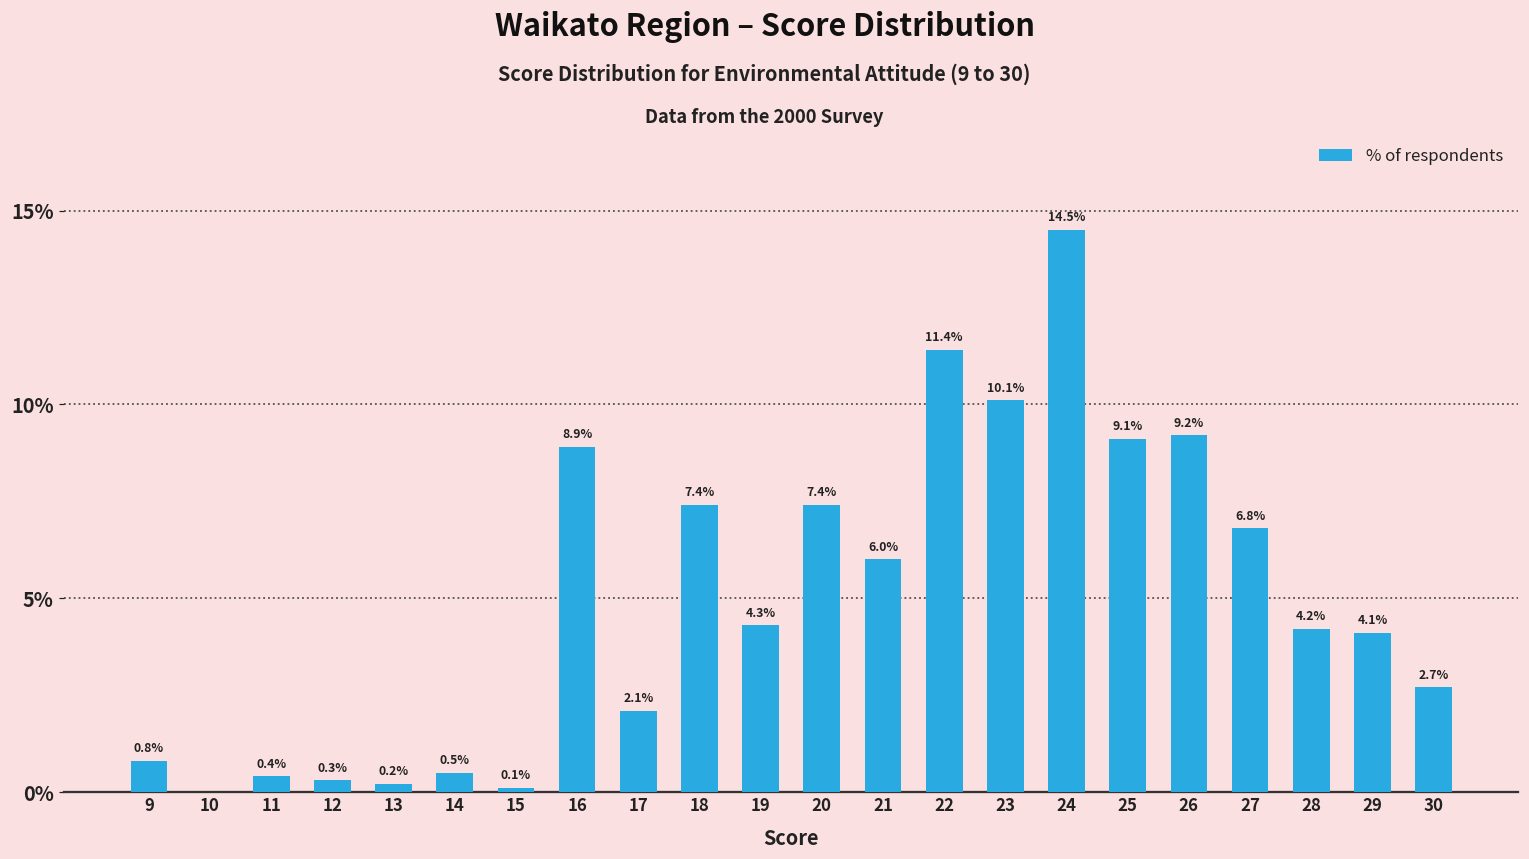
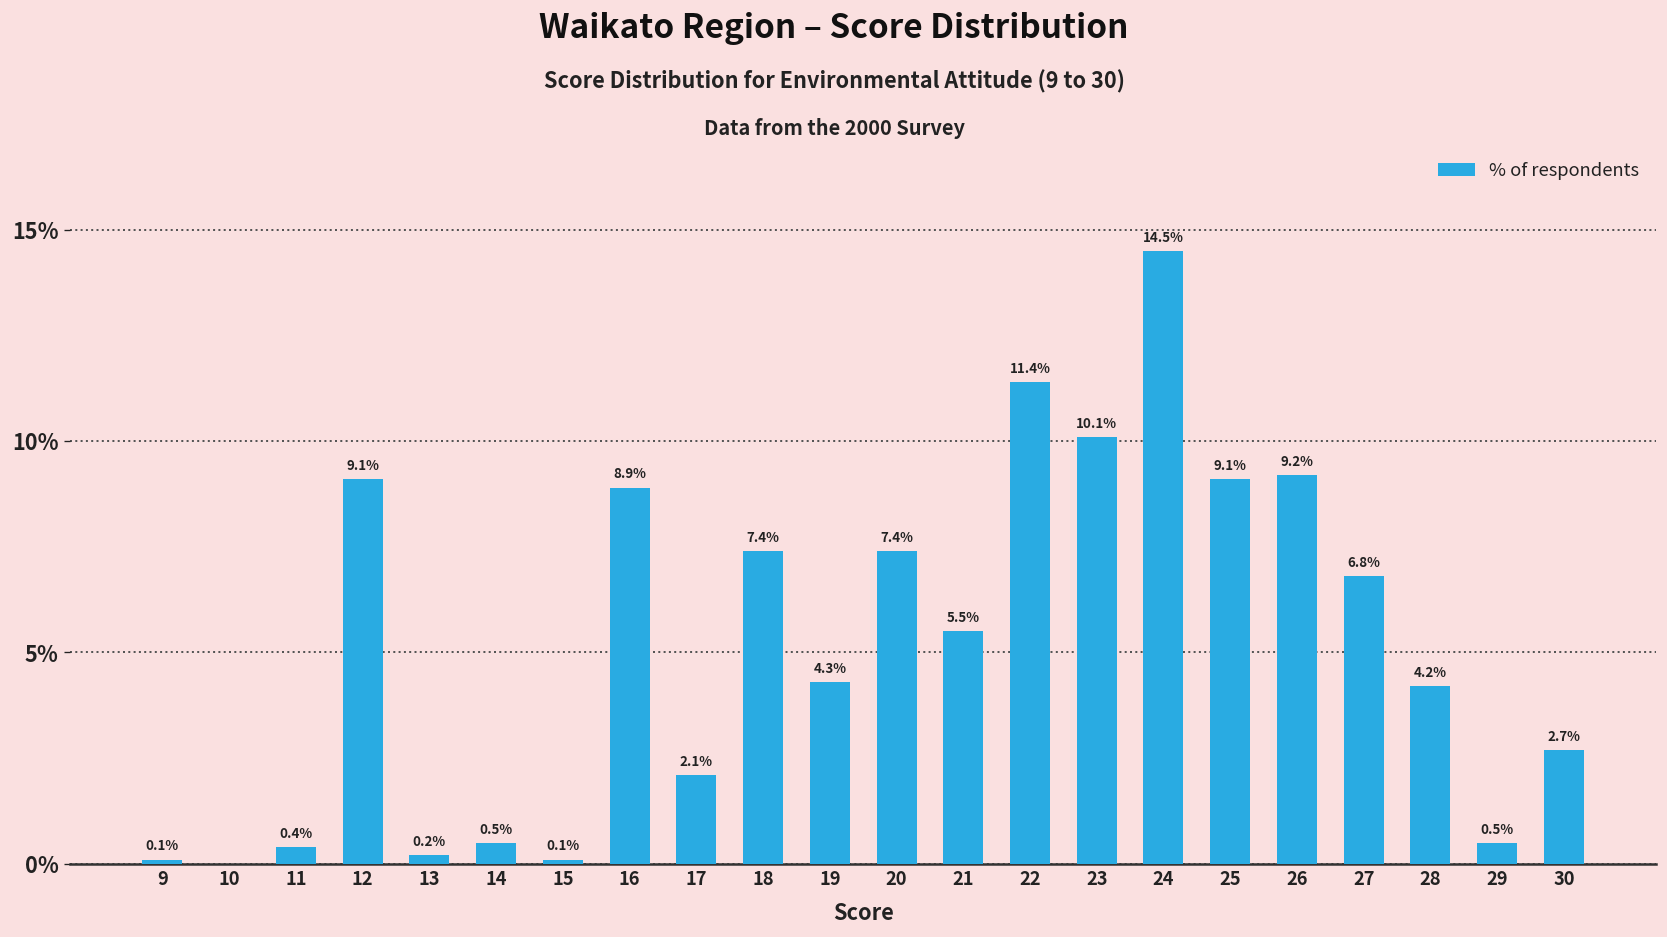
9: 0.8% -> 0.1%
12: 0.3% -> 9.1%
21: 6.0% -> 5.5%
29: 4.1% -> 0.5%
